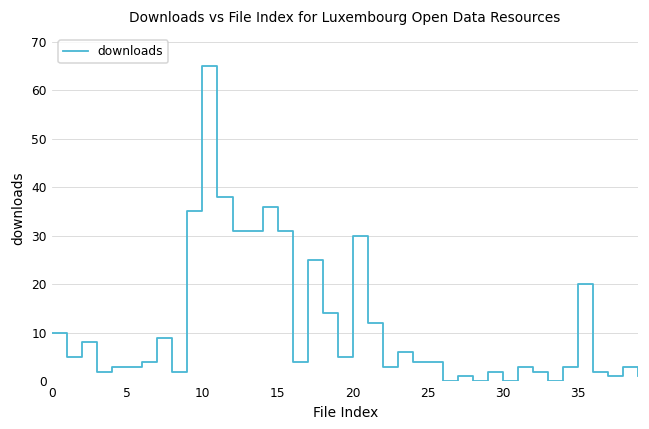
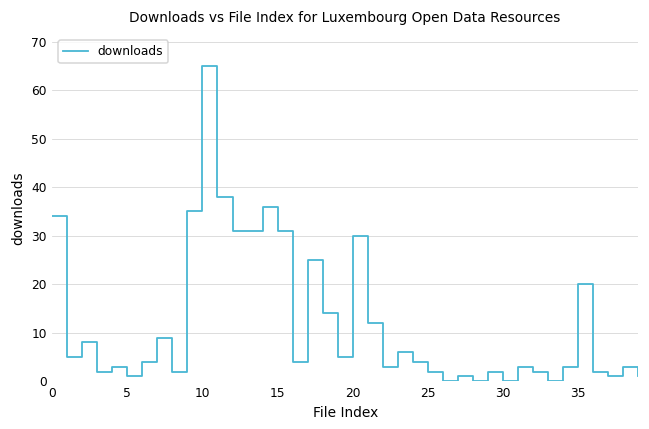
0: 10 -> 34
5: 3 -> 1
25: 4 -> 2
